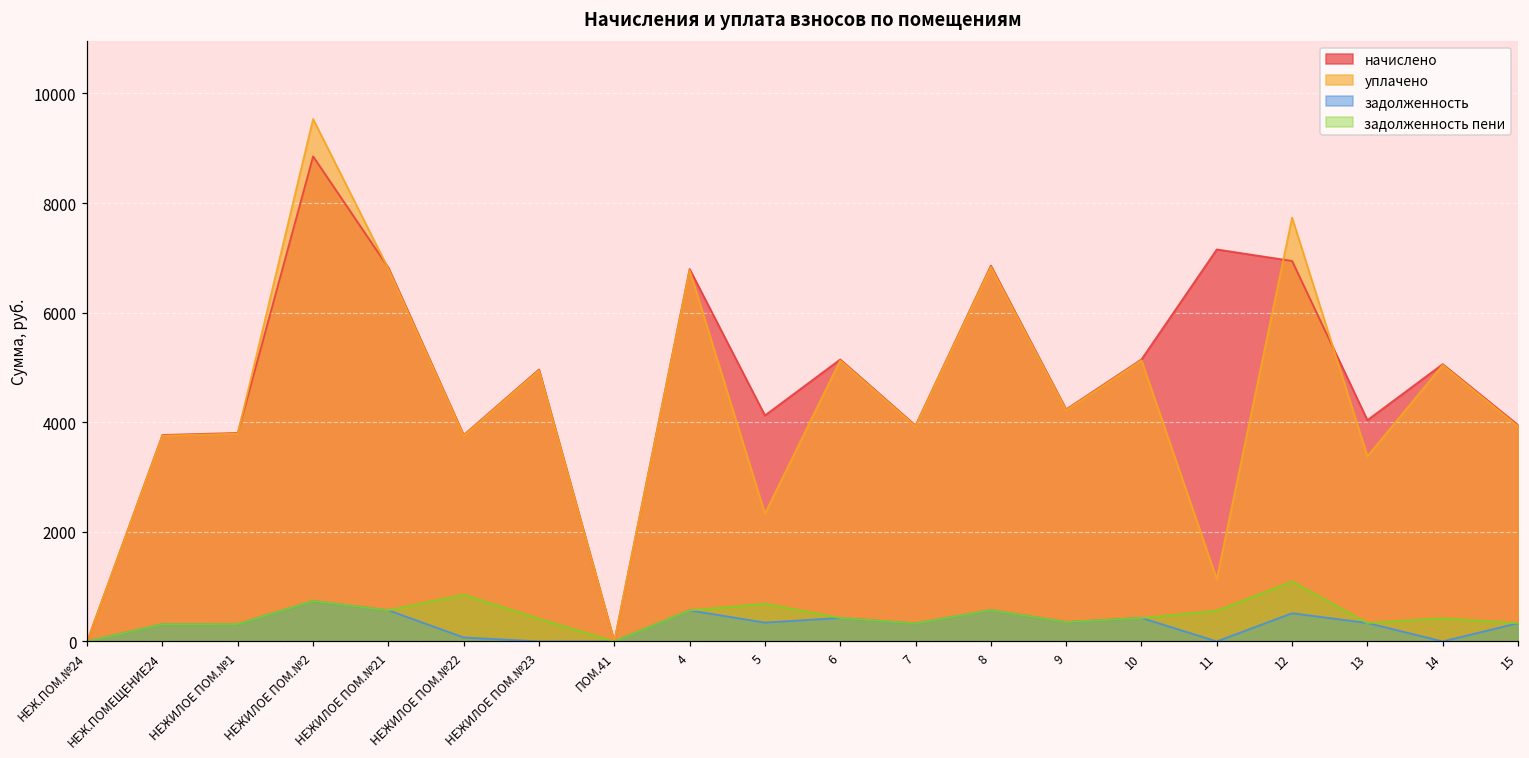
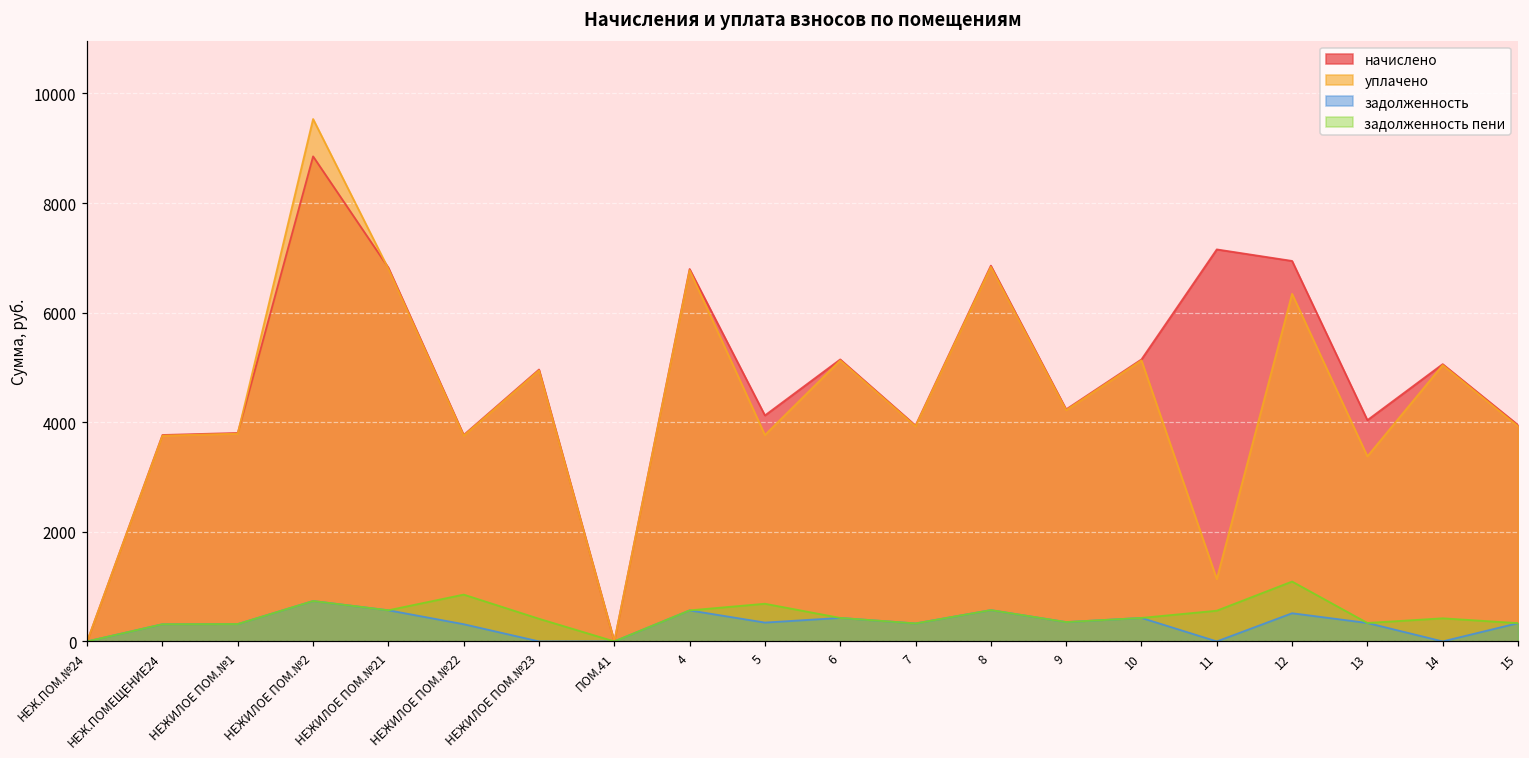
задолженность, НЕЖИЛОЕ ПОМ.№22: 100 -> 300
уплачено, 5: 2300 -> 3800
уплачено, 12: 7700 -> 6300
